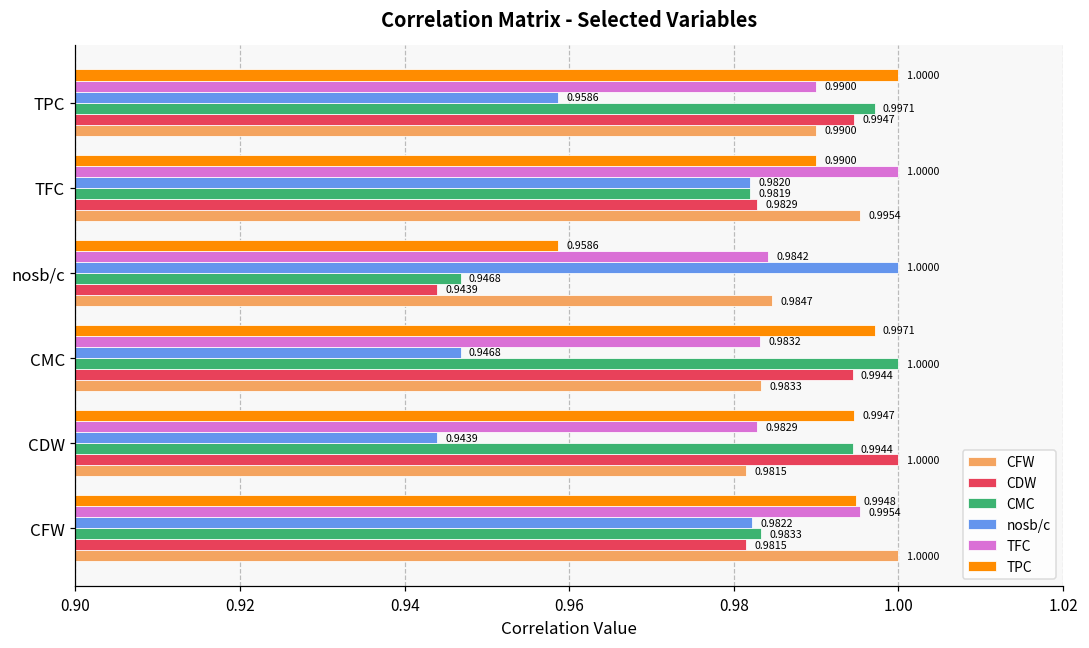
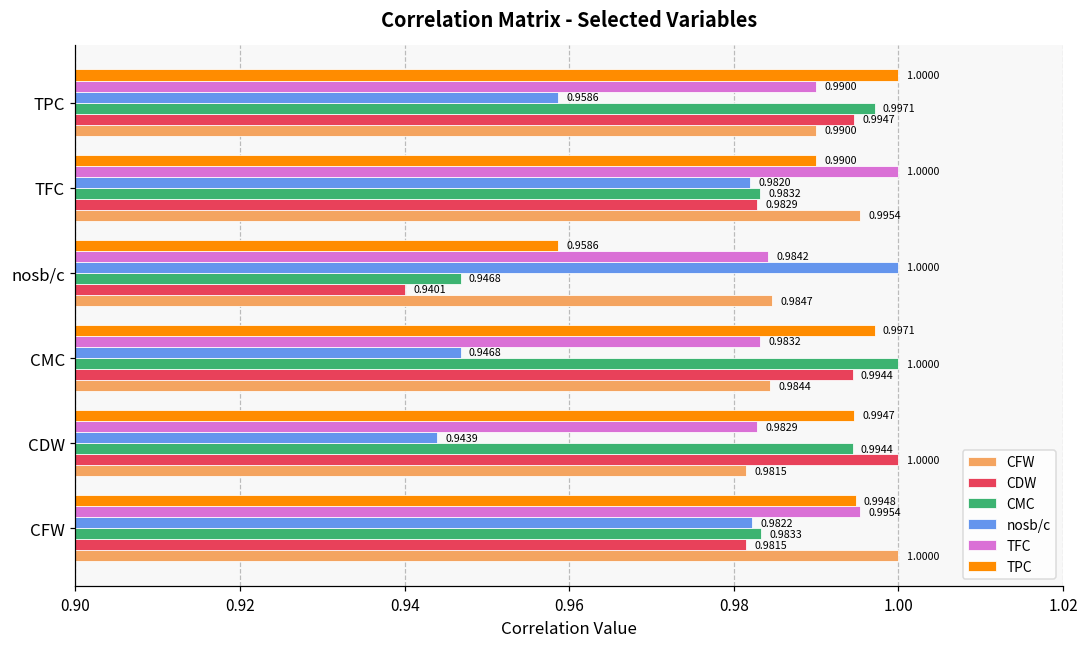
CMC, TFC: 0.9819 -> 0.9832
CDW, nosb/c: 0.9439 -> 0.9401
CFW, CMC: 0.9833 -> 0.9844
